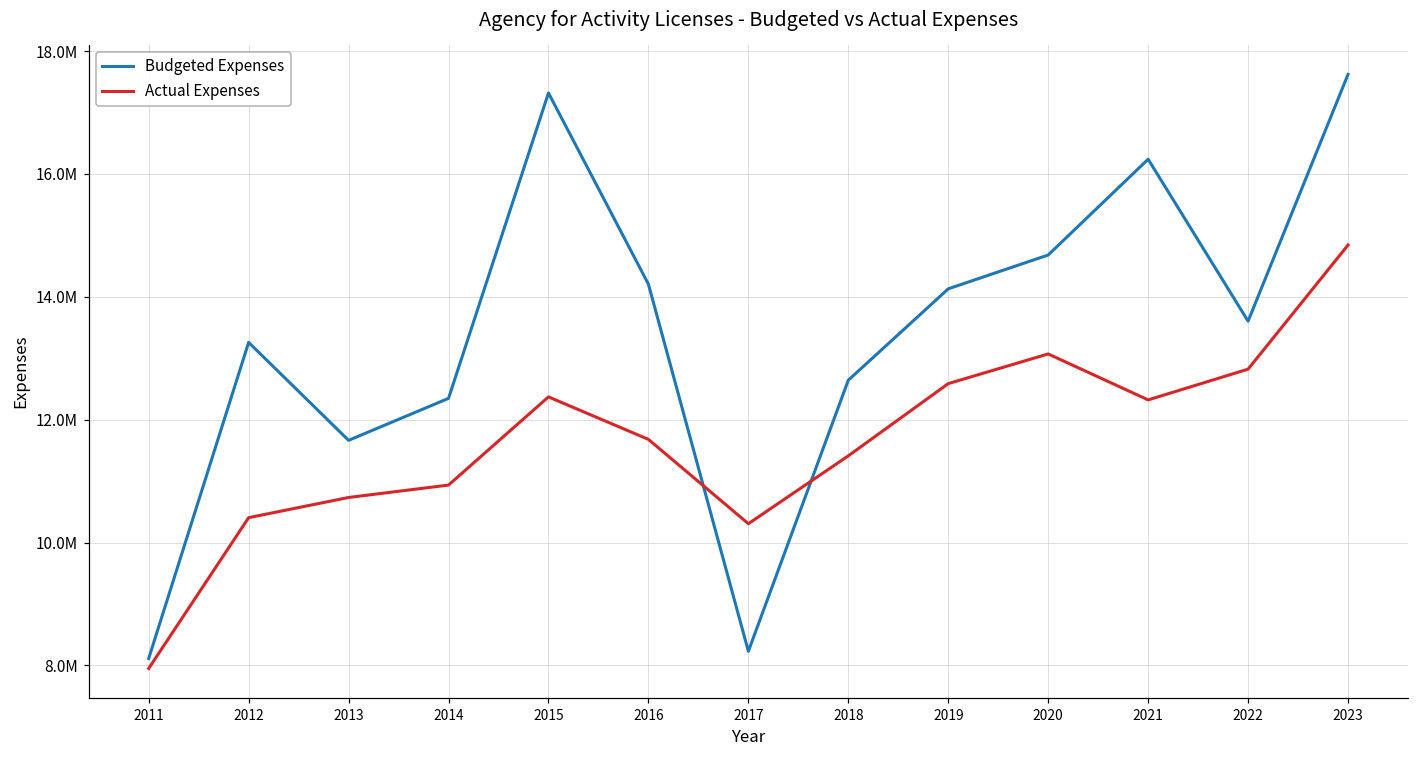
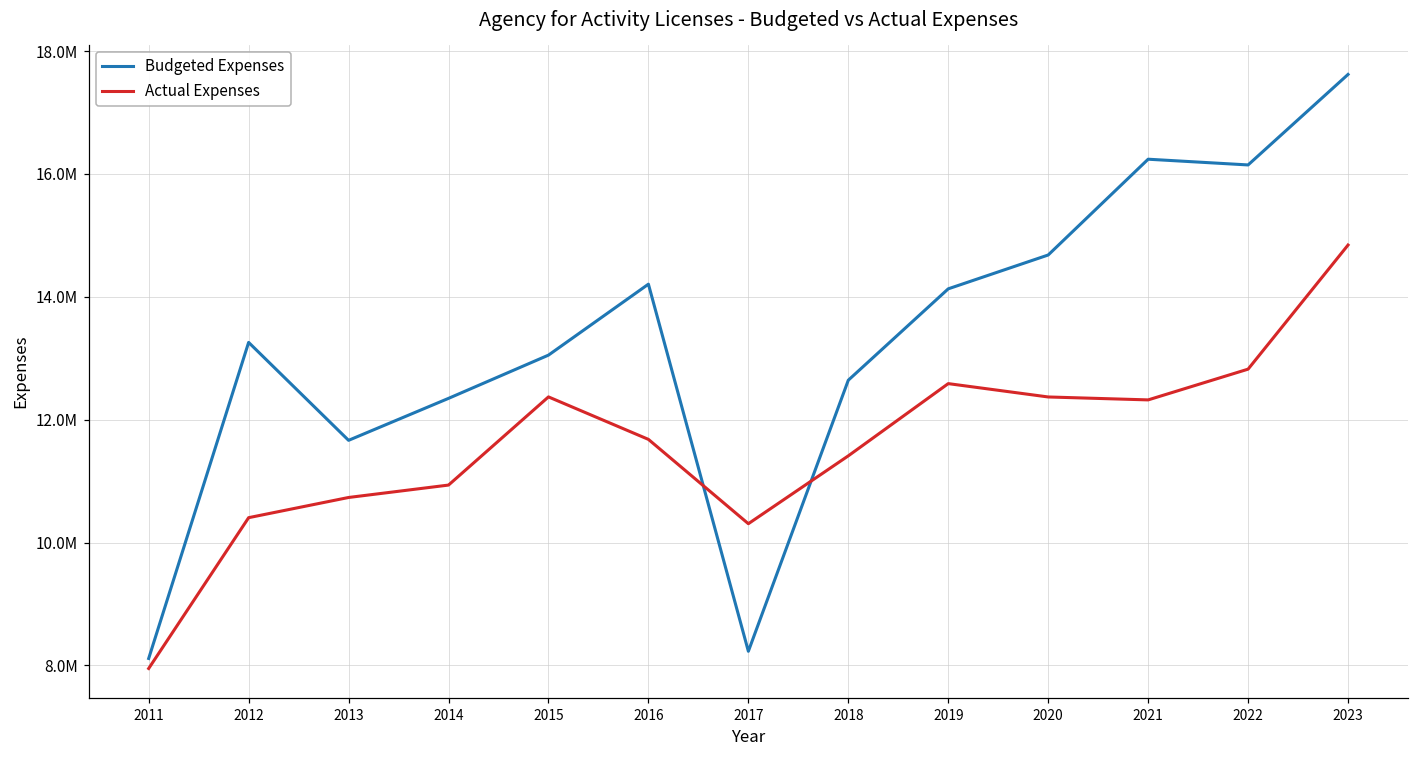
Budgeted Expenses, 2015: 17300000 -> 13100000
Actual Expenses, 2020: 13100000 -> 12400000
Budgeted Expenses, 2022: 13600000 -> 16100000
